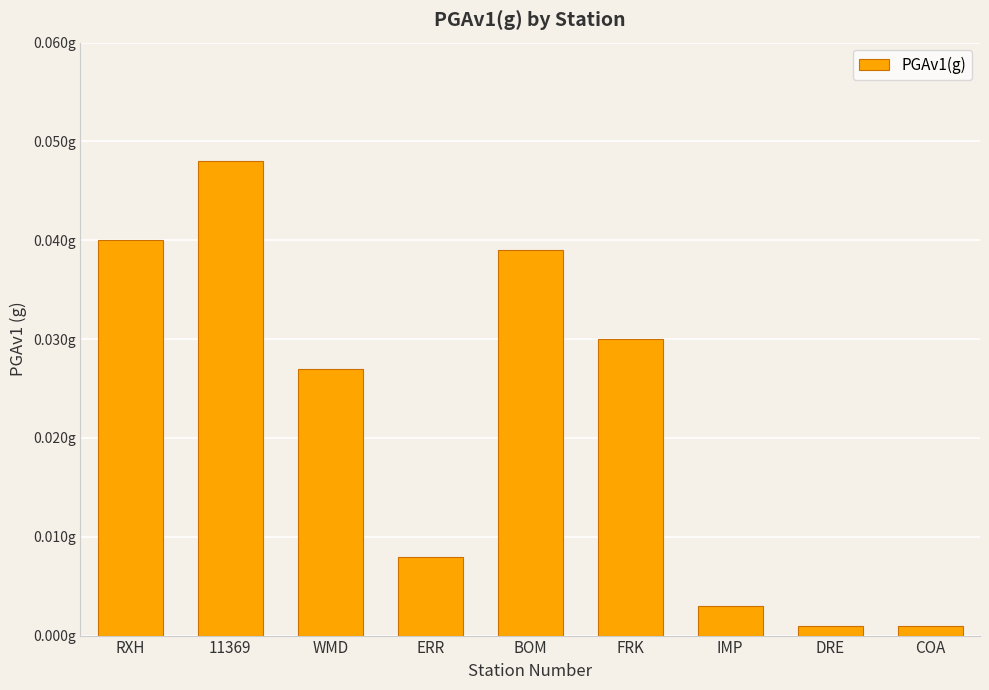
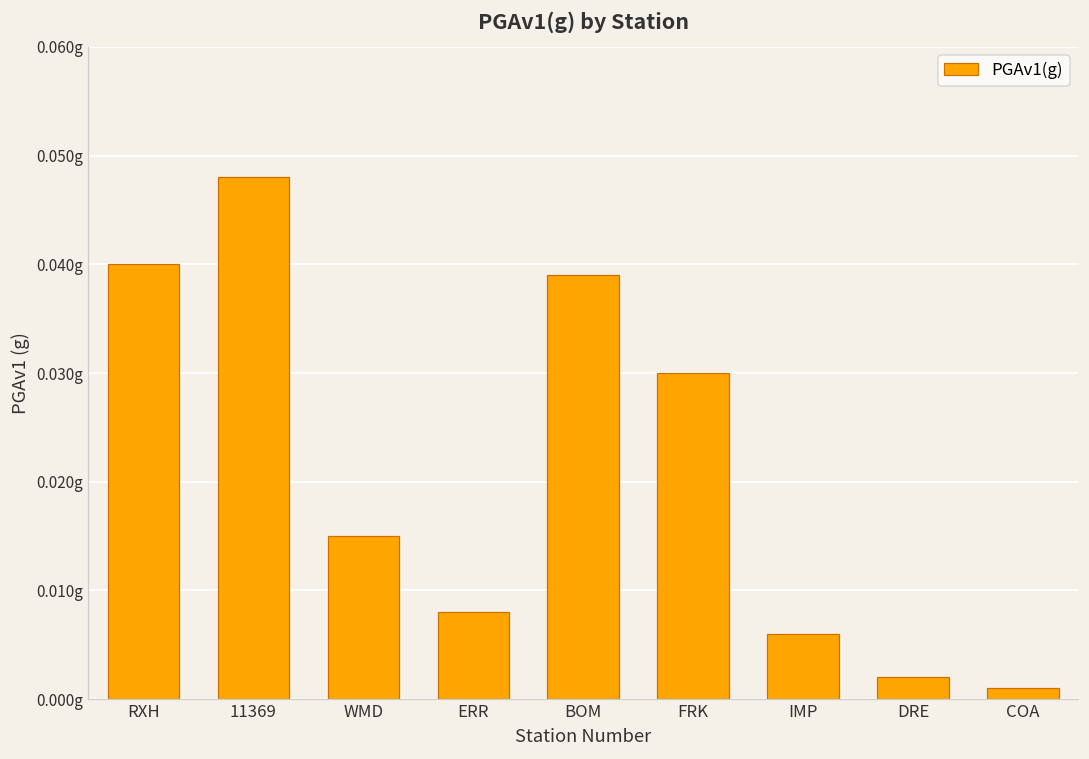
WMD: 0.027g -> 0.015g
IMP: 0.003g -> 0.006g
DRE: 0.001g -> 0.002g
